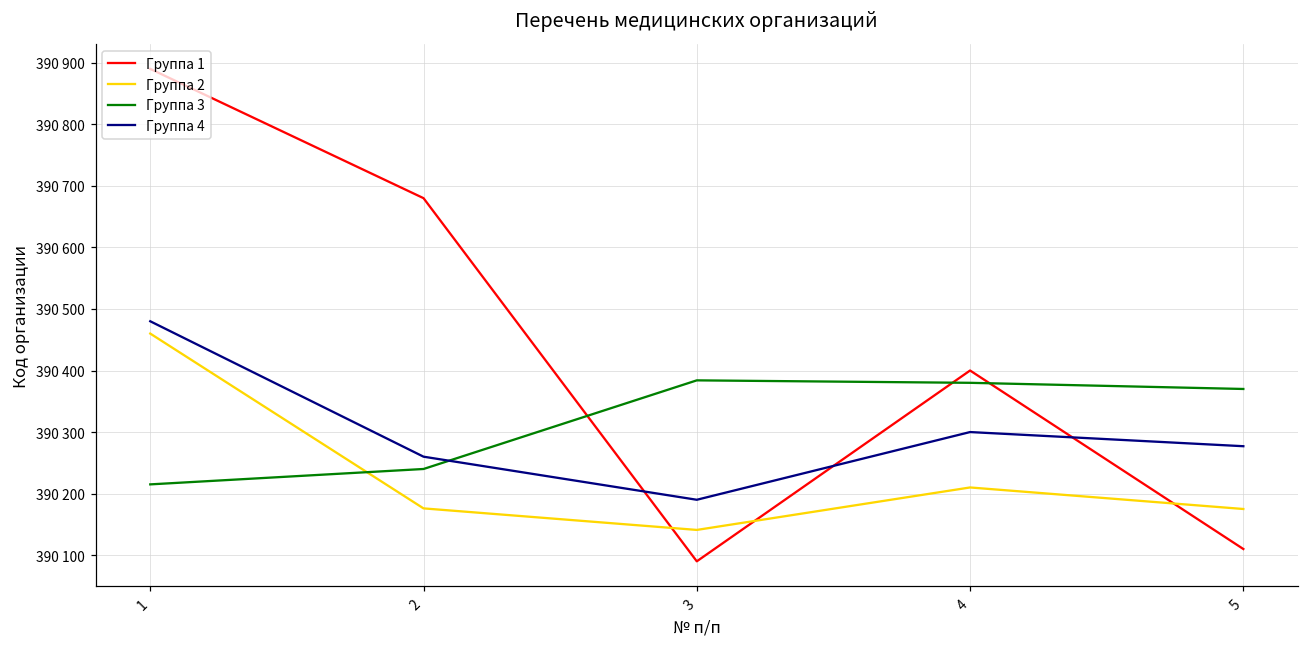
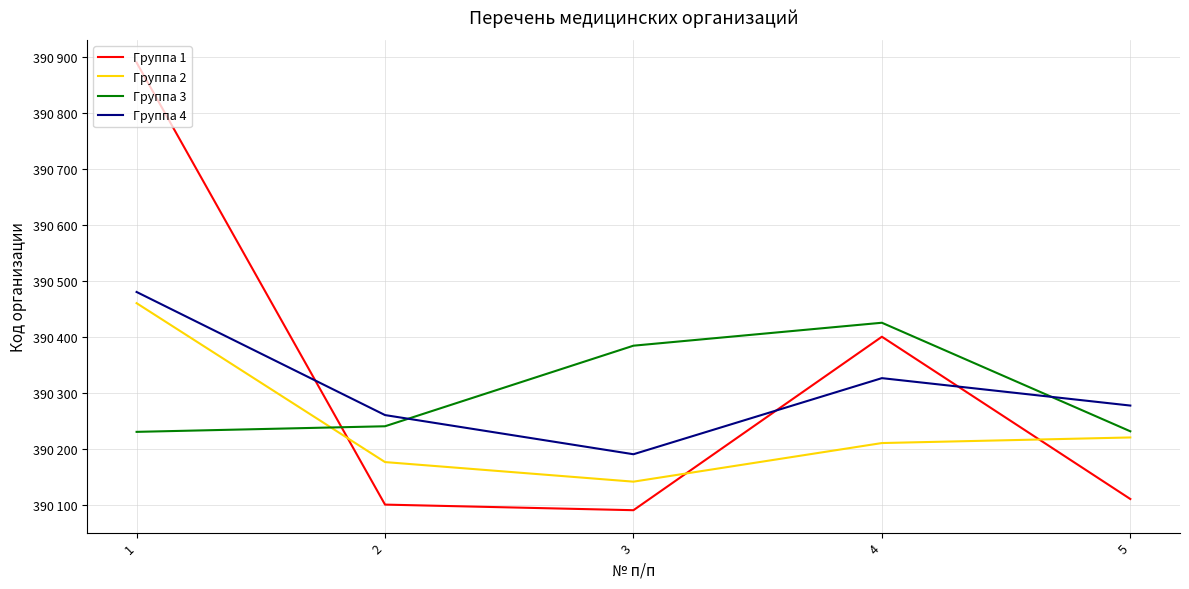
Группа 3, 1: 390220 -> 390230
Группа 1, 2: 390680 -> 390100
Группа 3, 4: 390380 -> 390430
Группа 4, 4: 390300 -> 390330
Группа 2, 5: 390180 -> 390220
Группа 3, 5: 390370 -> 390230
